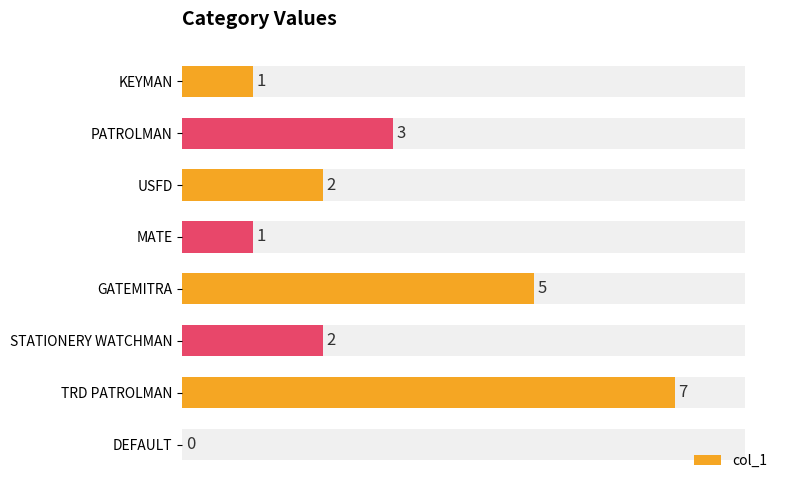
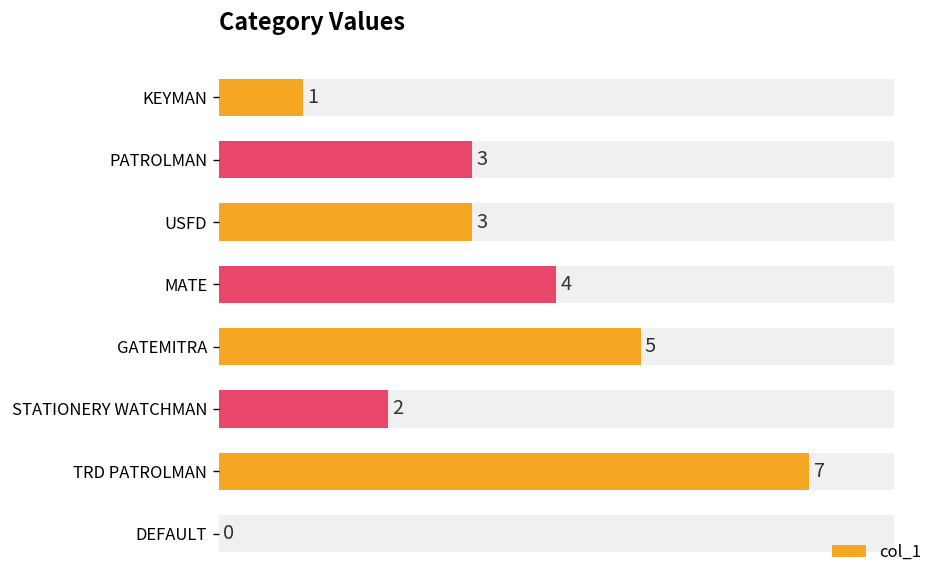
col_1, USFD: 2 -> 3
col_1, MATE: 1 -> 4
